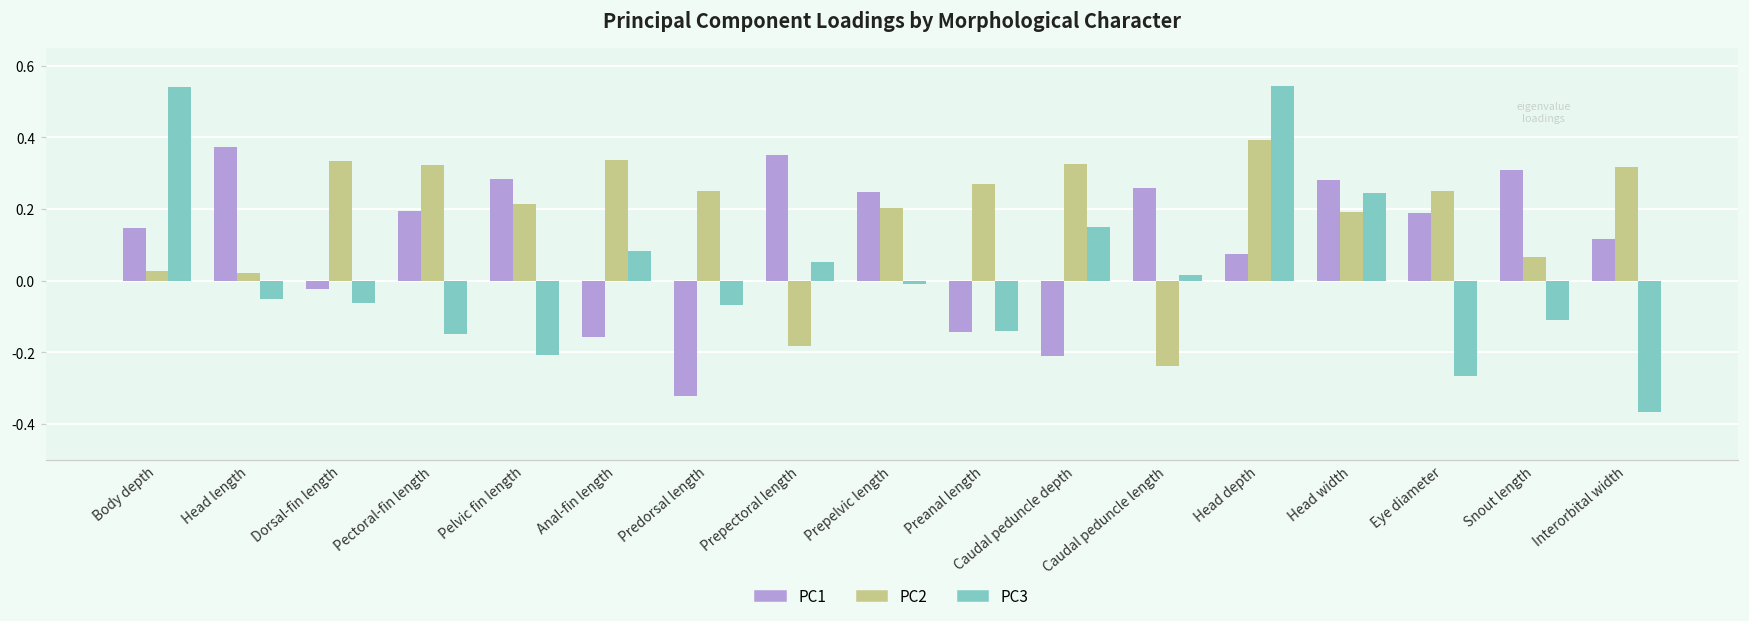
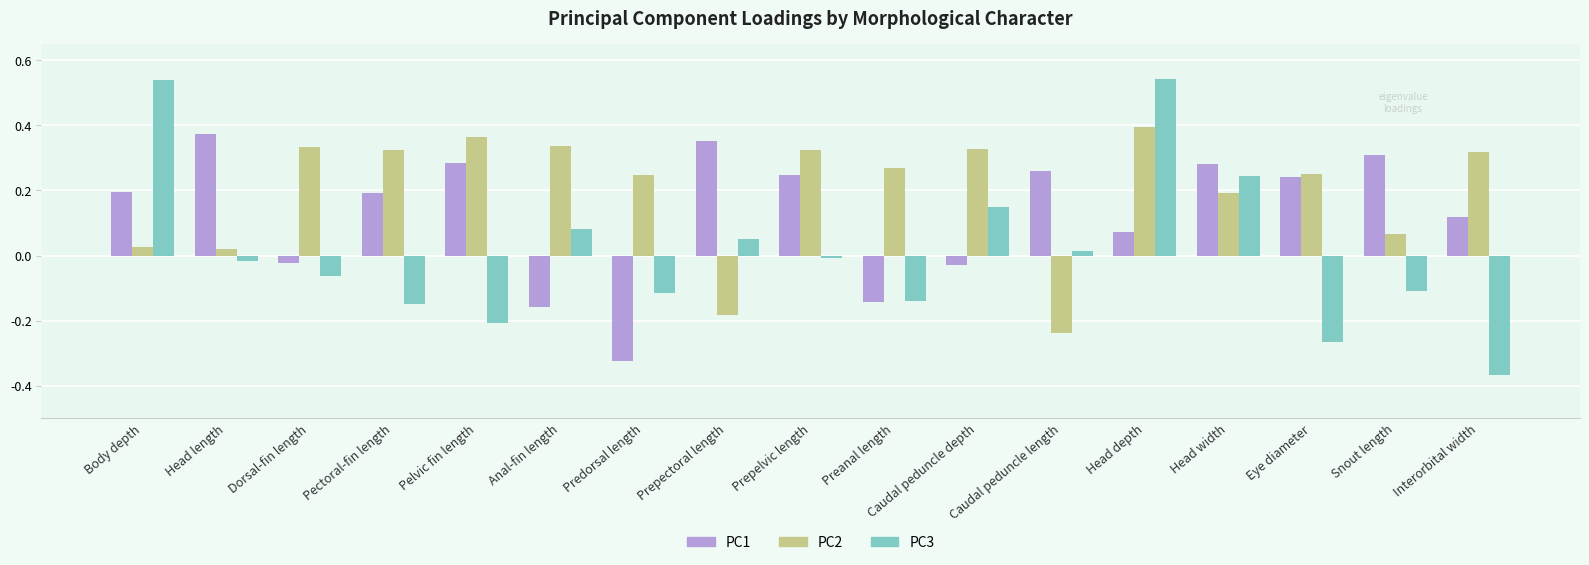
PC1, Body depth: 0.15 -> 0.20
PC3, Head length: -0.05 -> -0.02
PC2, Pelvic fin length: 0.22 -> 0.37
PC3, Predorsal length: -0.07 -> -0.12
PC2, Prepelvic length: 0.20 -> 0.32
PC1, Caudal peduncle depth: -0.21 -> -0.03
PC1, Eye diameter: 0.19 -> 0.24
